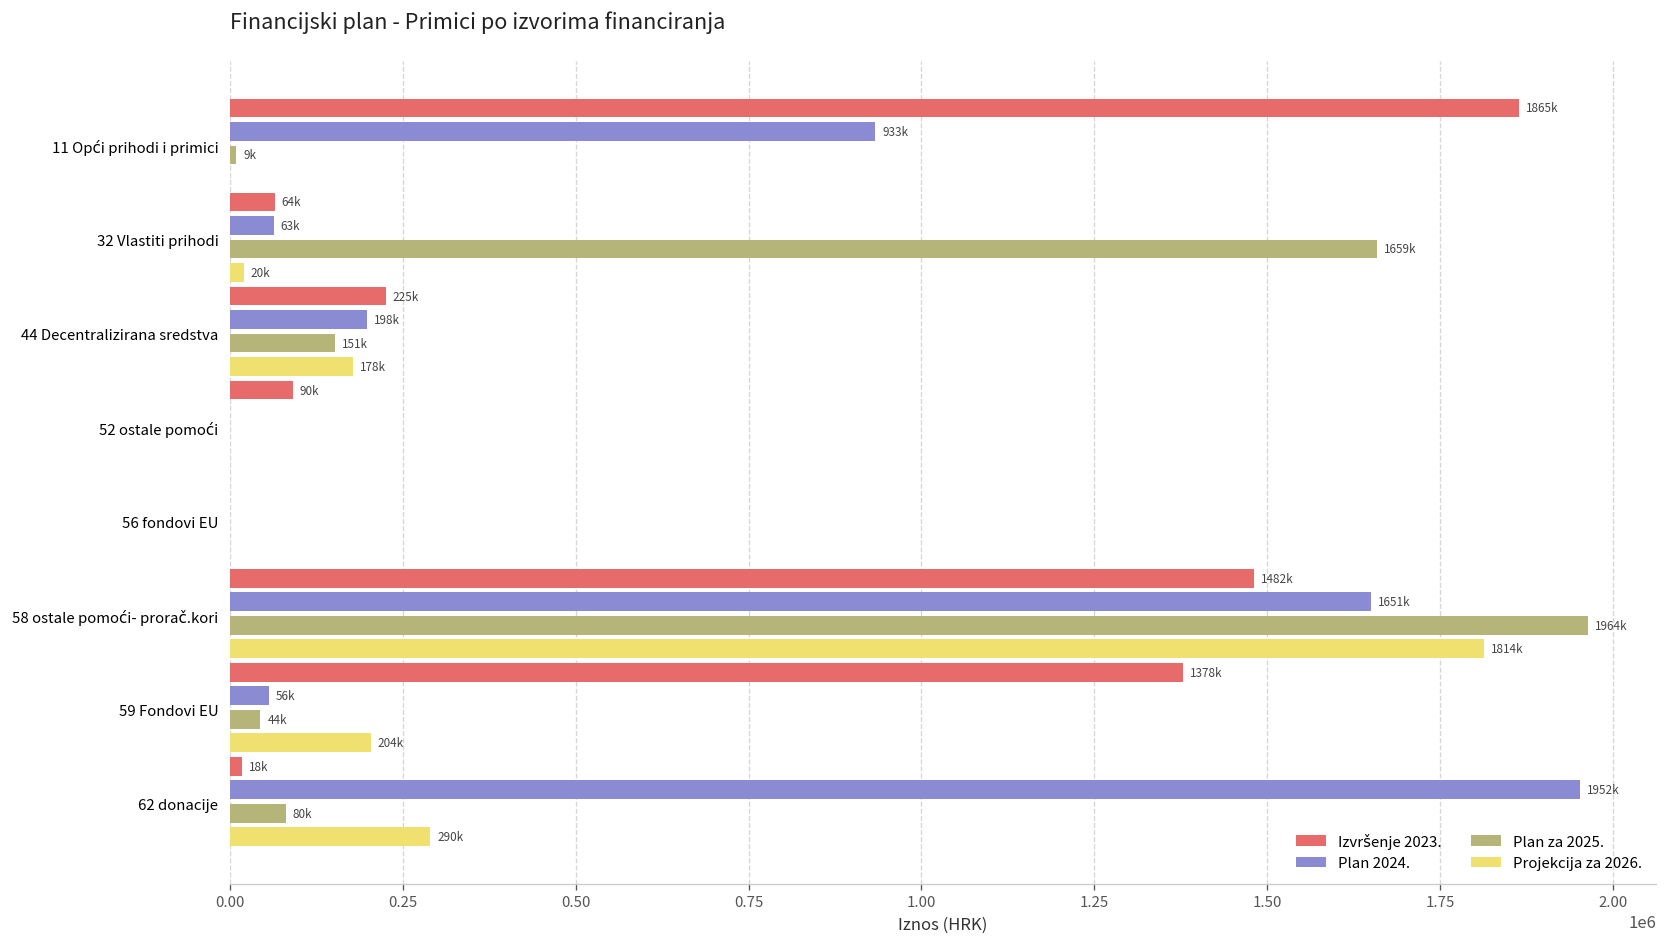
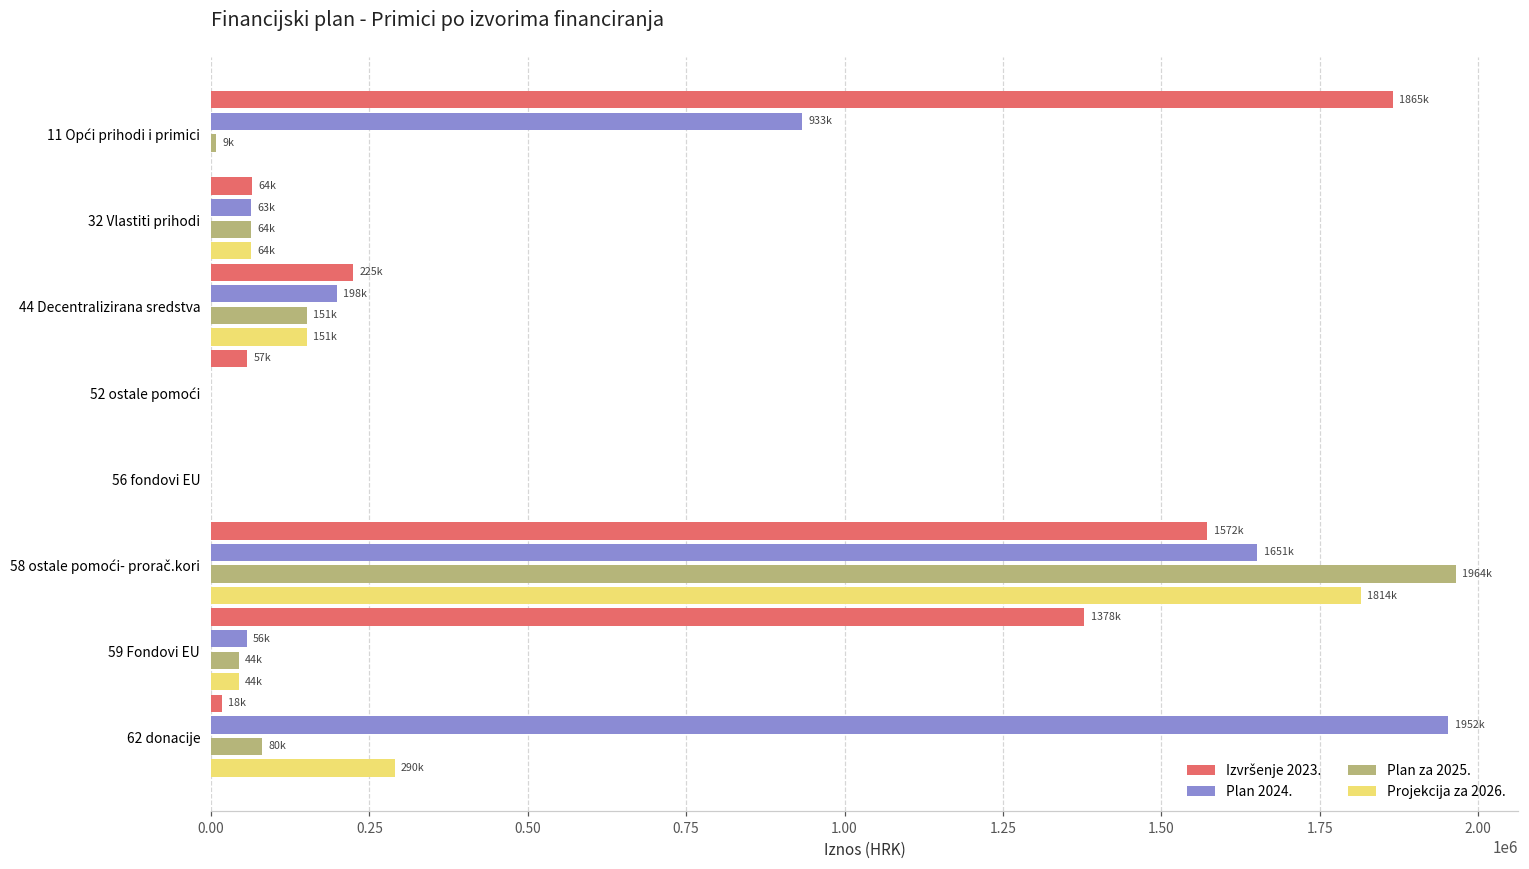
Plan za 2025., 32 Vlastiti prihodi: 1659k -> 64k
Projekcija za 2026., 32 Vlastiti prihodi: 20k -> 64k
Projekcija za 2026., 44 Decentralizirana sredstva: 178k -> 151k
Izvršenje 2023., 52 ostale pomoći: 90k -> 57k
Izvršenje 2023., 58 ostale pomoći- prorač.kori: 1482k -> 1572k
Projekcija za 2026., 59 Fondovi EU: 204k -> 44k
